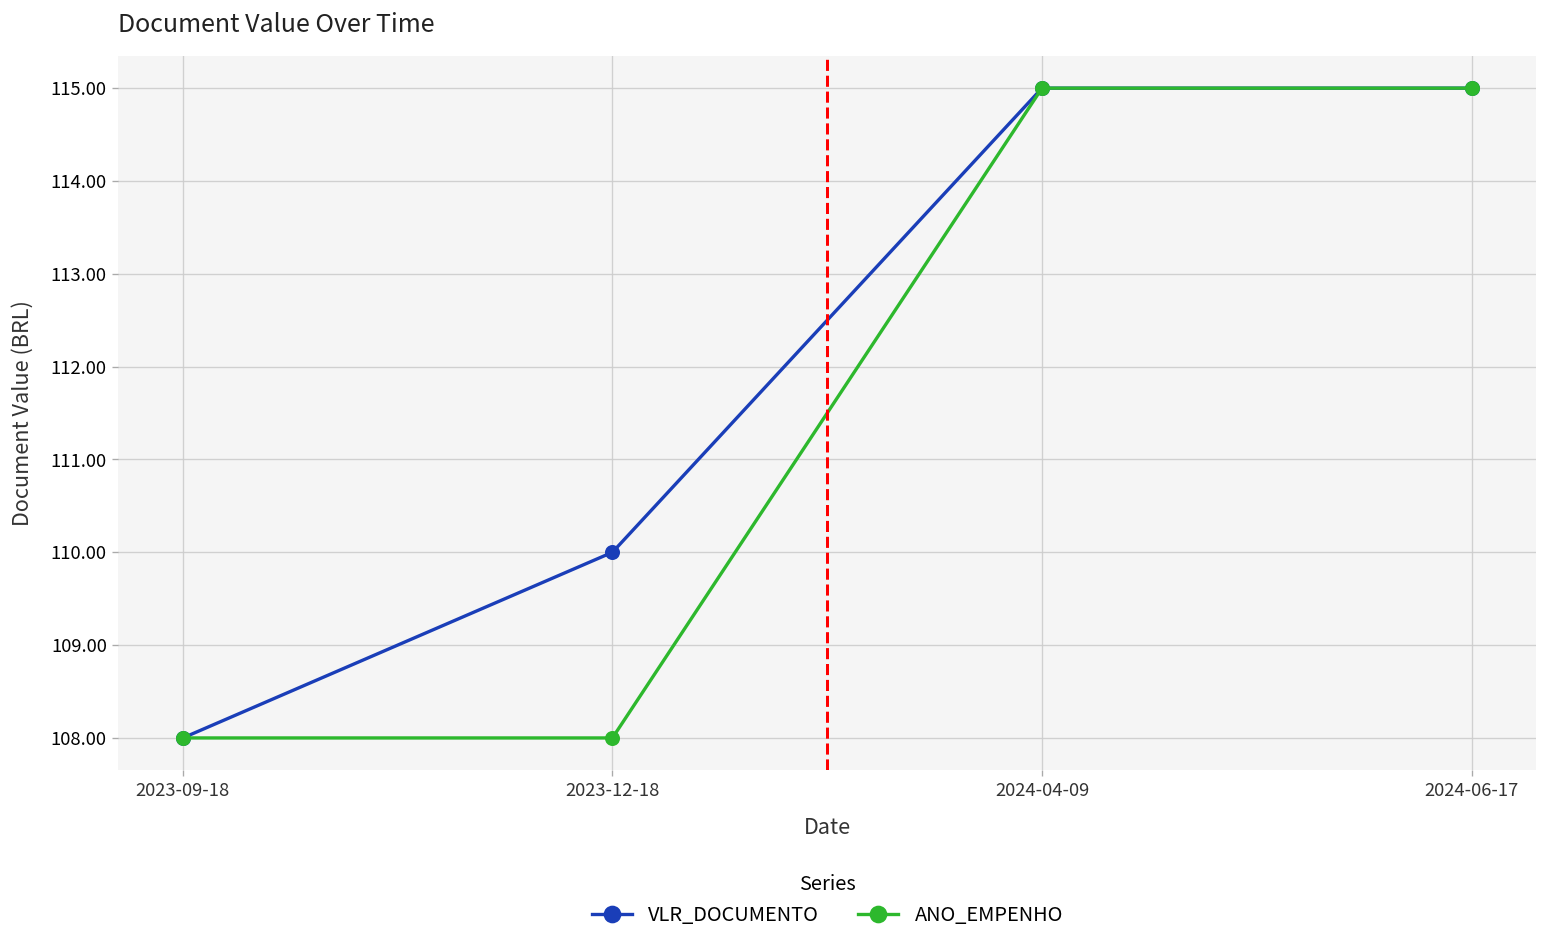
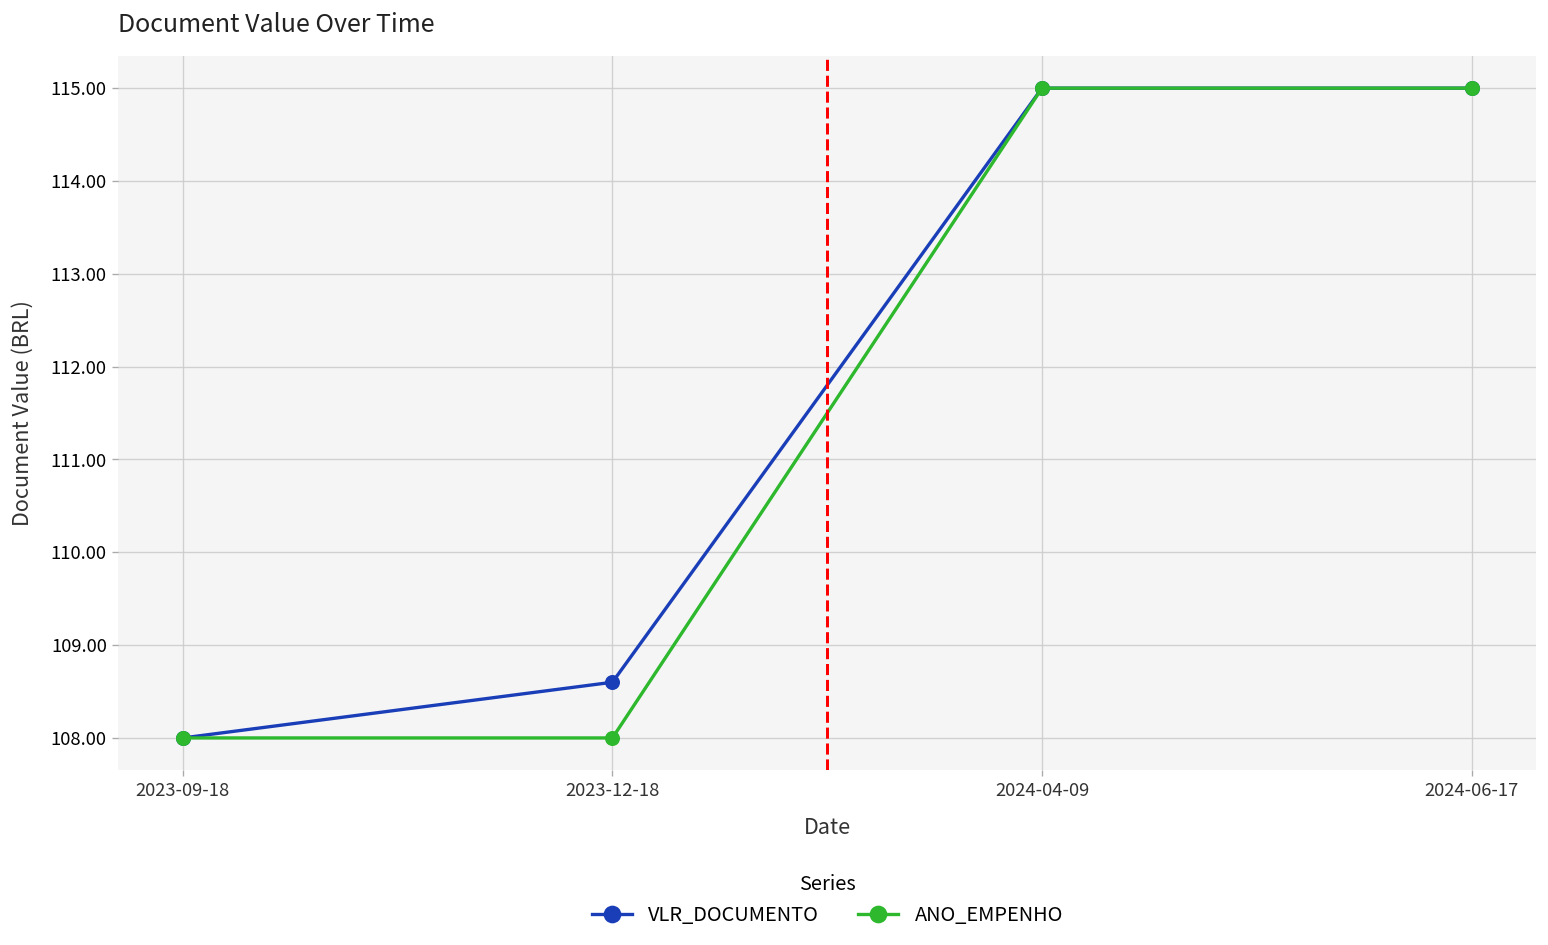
VLR_DOCUMENTO, 2023-12-18: 110.0 -> 108.6
